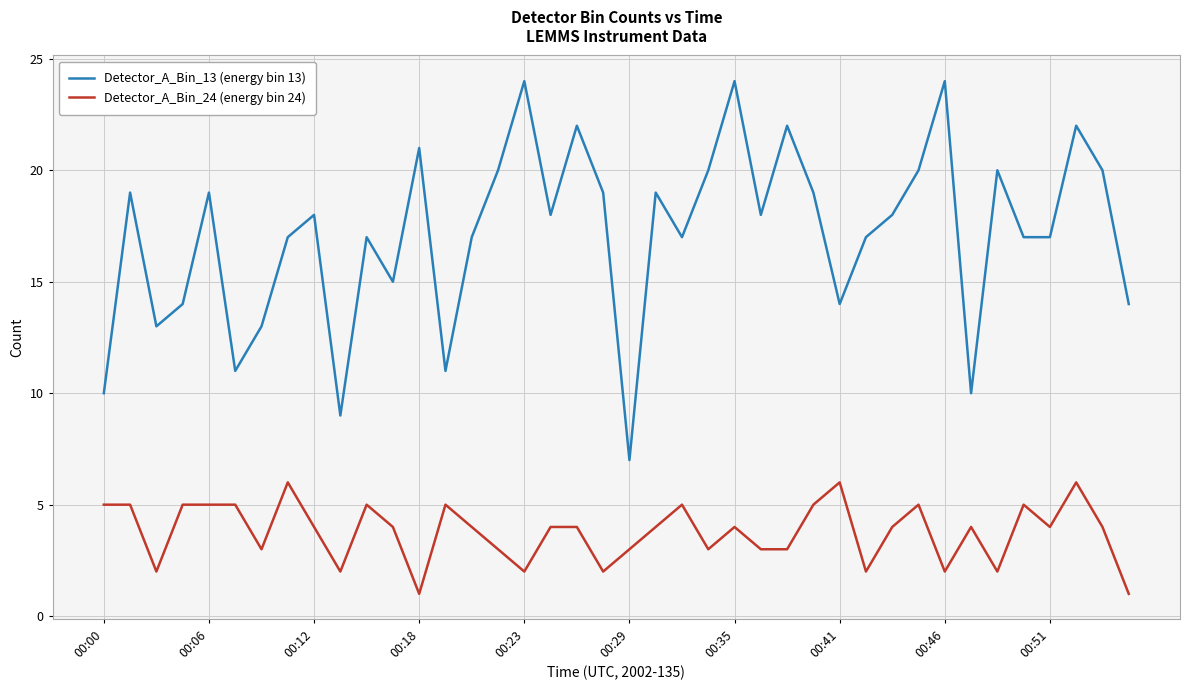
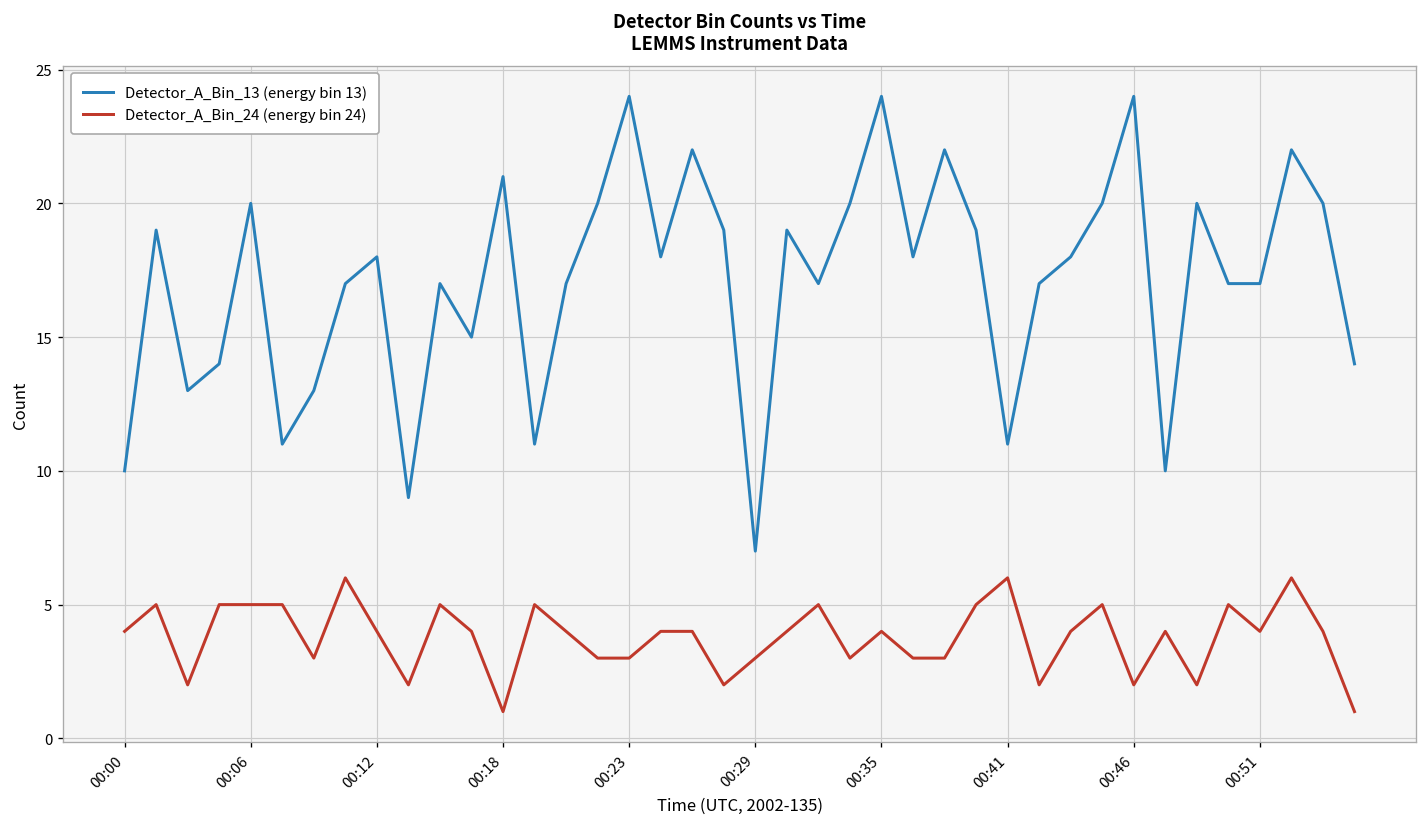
Detector_A_Bin_24 (energy bin 24), 00:00: 5 -> 4
Detector_A_Bin_13 (energy bin 13), 00:06: 19 -> 20
Detector_A_Bin_24 (energy bin 24), 00:23: 2 -> 3
Detector_A_Bin_13 (energy bin 13), 00:41: 14 -> 11
